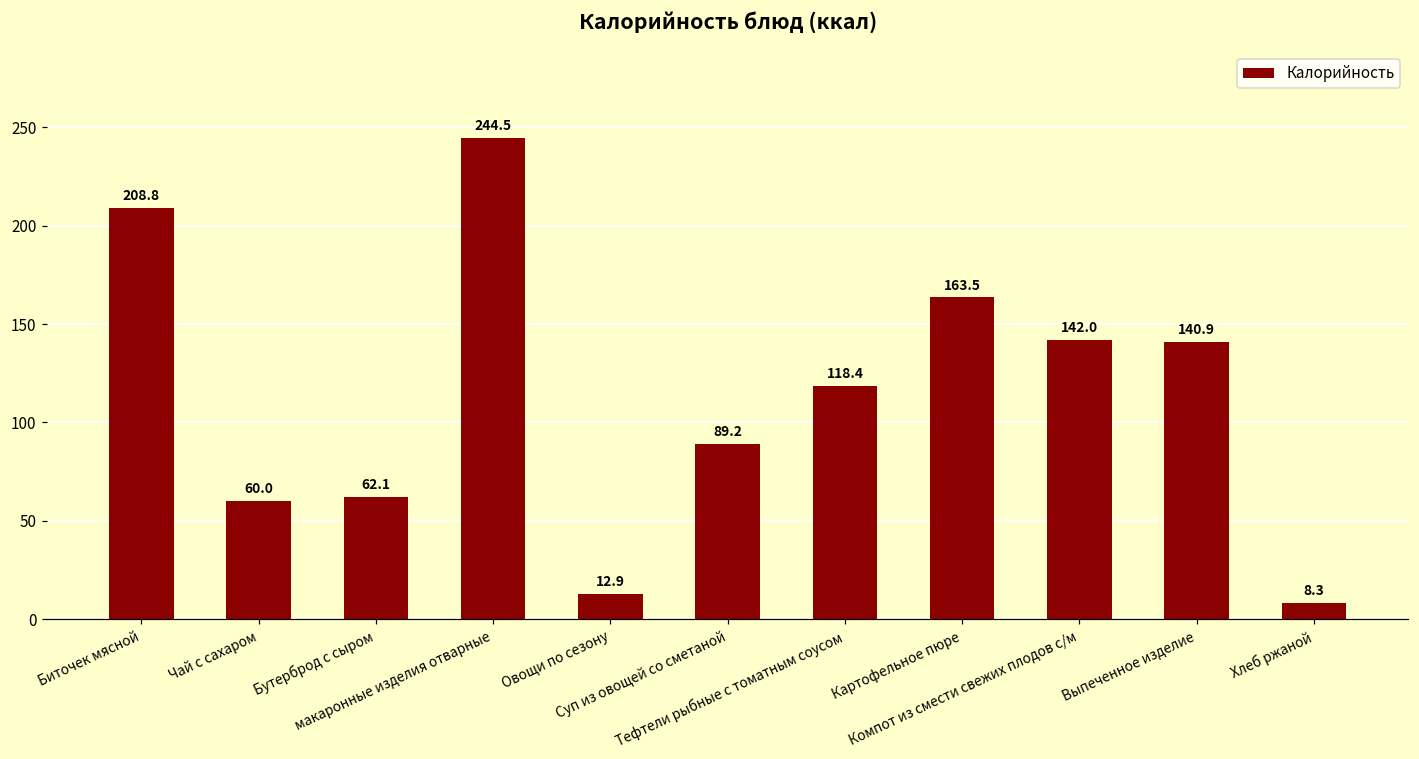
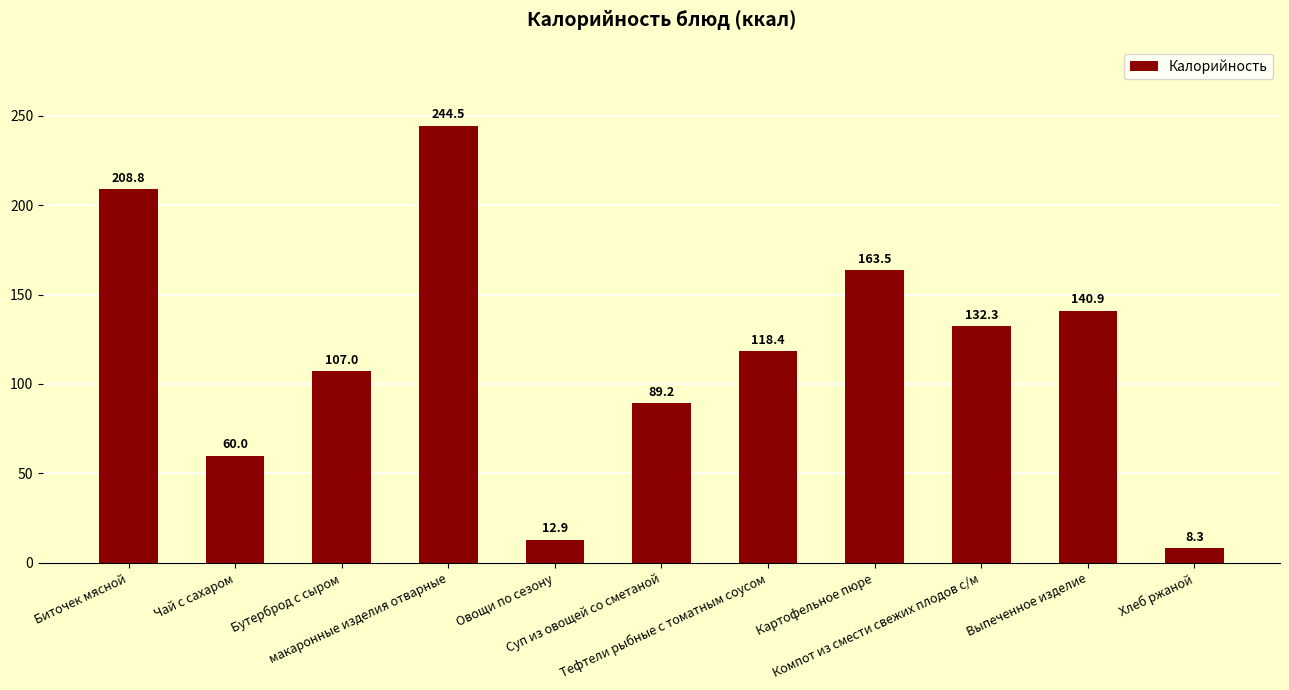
Бутерброд с сыром: 62.1 -> 107.0
Компот из смести свежих плодов с/м: 142.0 -> 132.3
